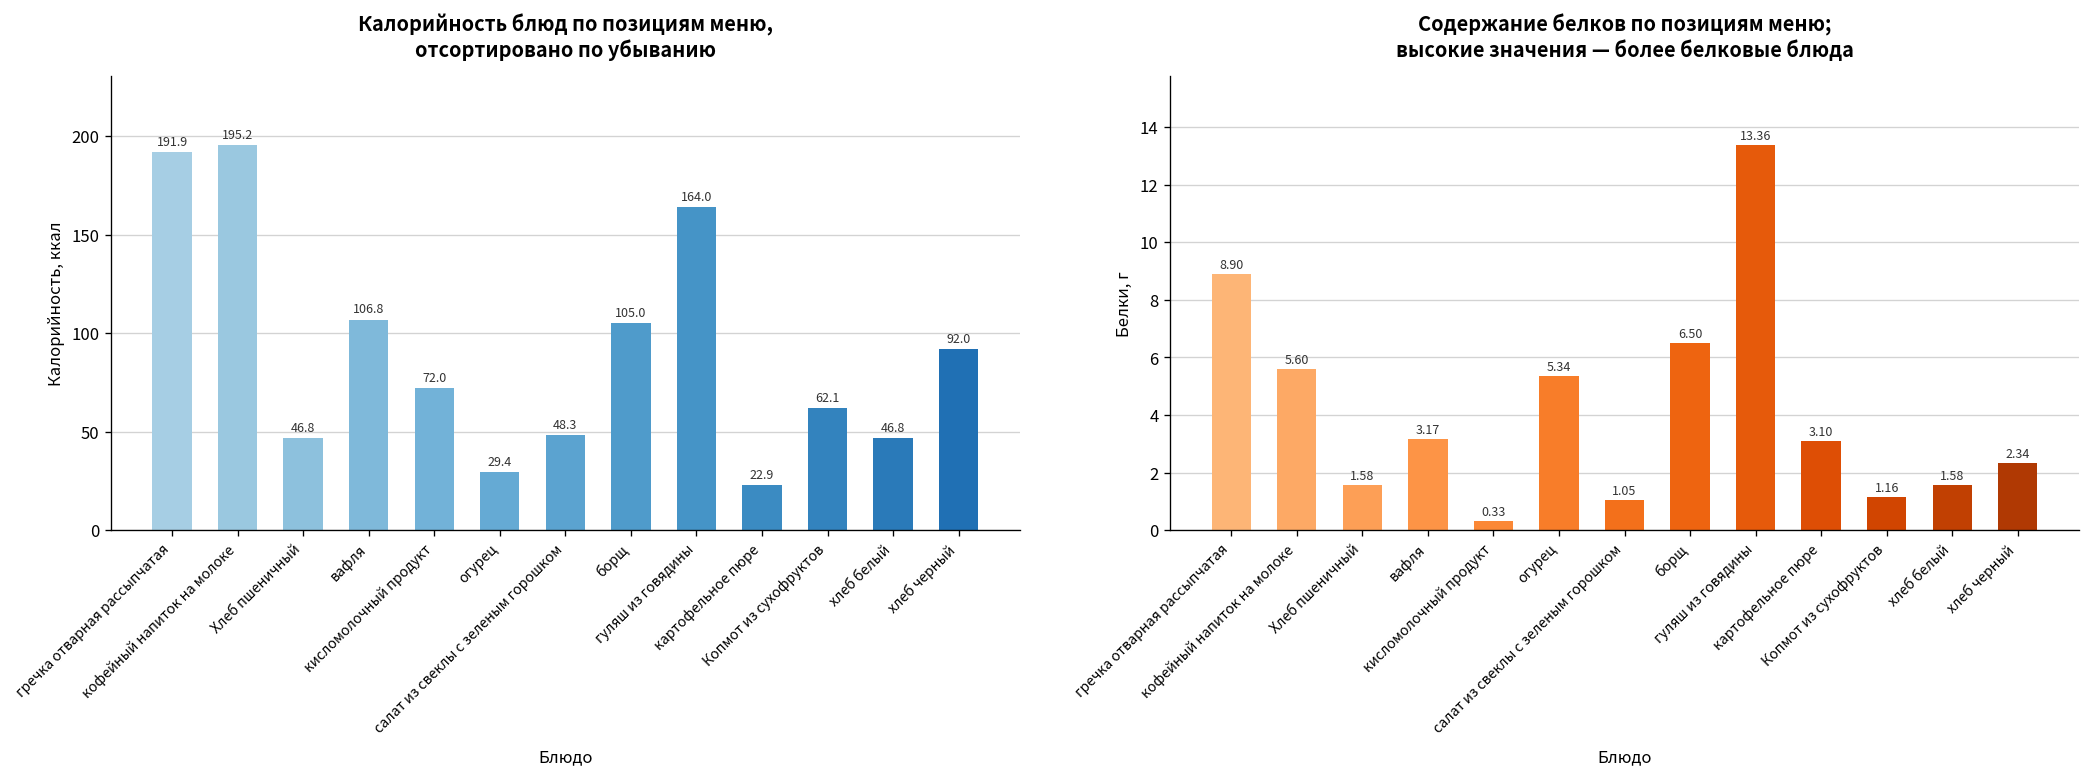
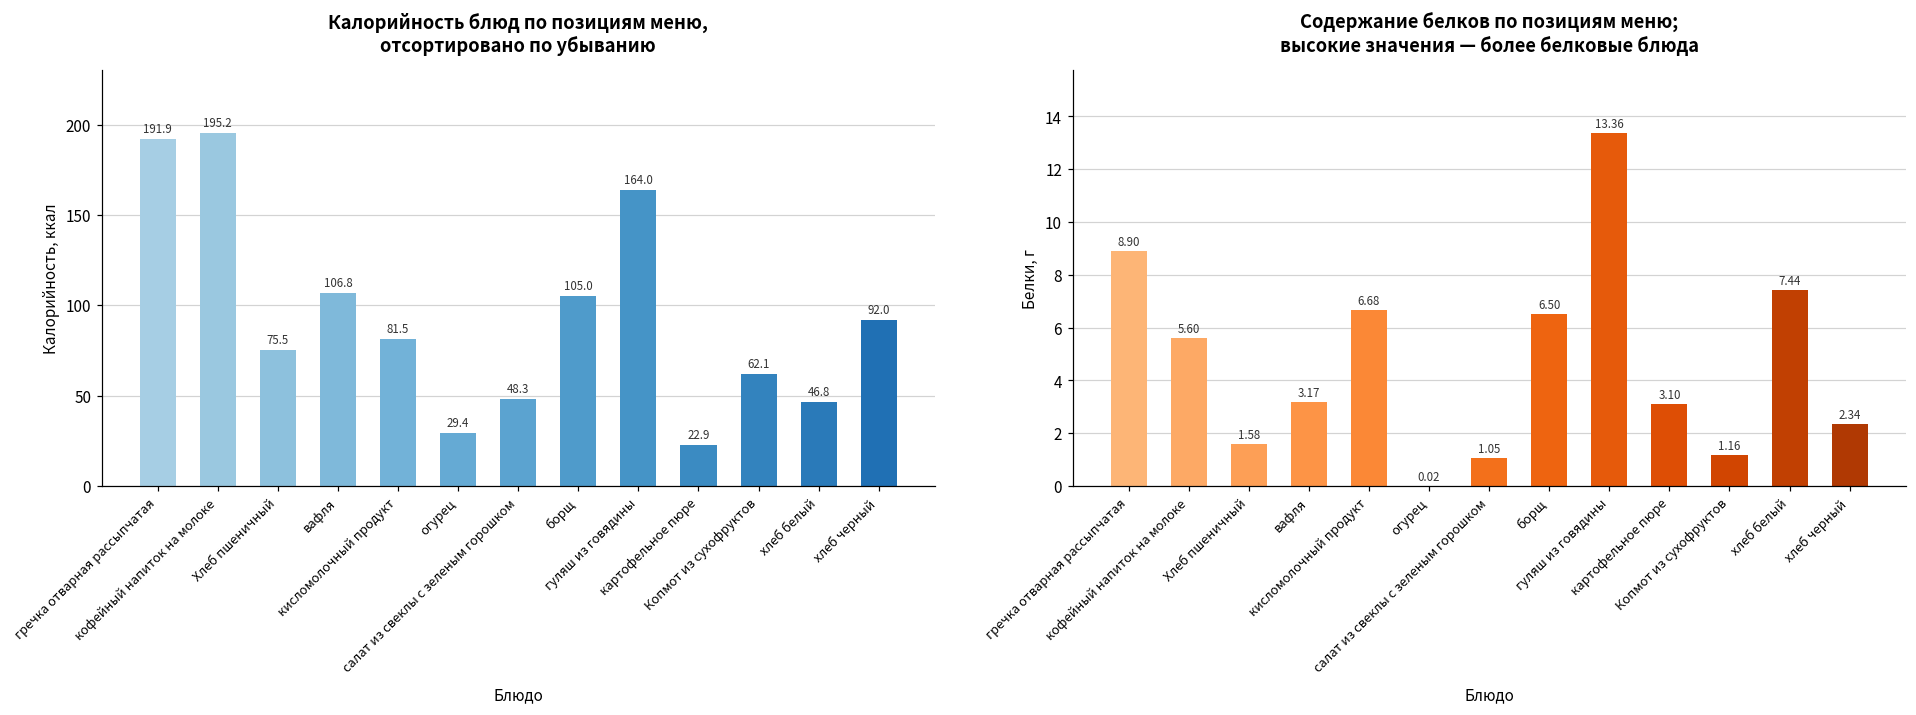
Калорийность блюд по позициям меню, отсортировано по убыванию, Хлеб пшеничный: 46.8 -> 75.5
Калорийность блюд по позициям меню, отсортировано по убыванию, кисломолочный продукт: 72.0 -> 81.5
Содержание белков по позициям меню; высокие значения — более белковые блюда, кисломолочный продукт: 0.33 -> 6.68
Содержание белков по позициям меню; высокие значения — более белковые блюда, огурец: 5.34 -> 0.02
Содержание белков по позициям меню; высокие значения — более белковые блюда, хлеб белый: 1.58 -> 7.44
